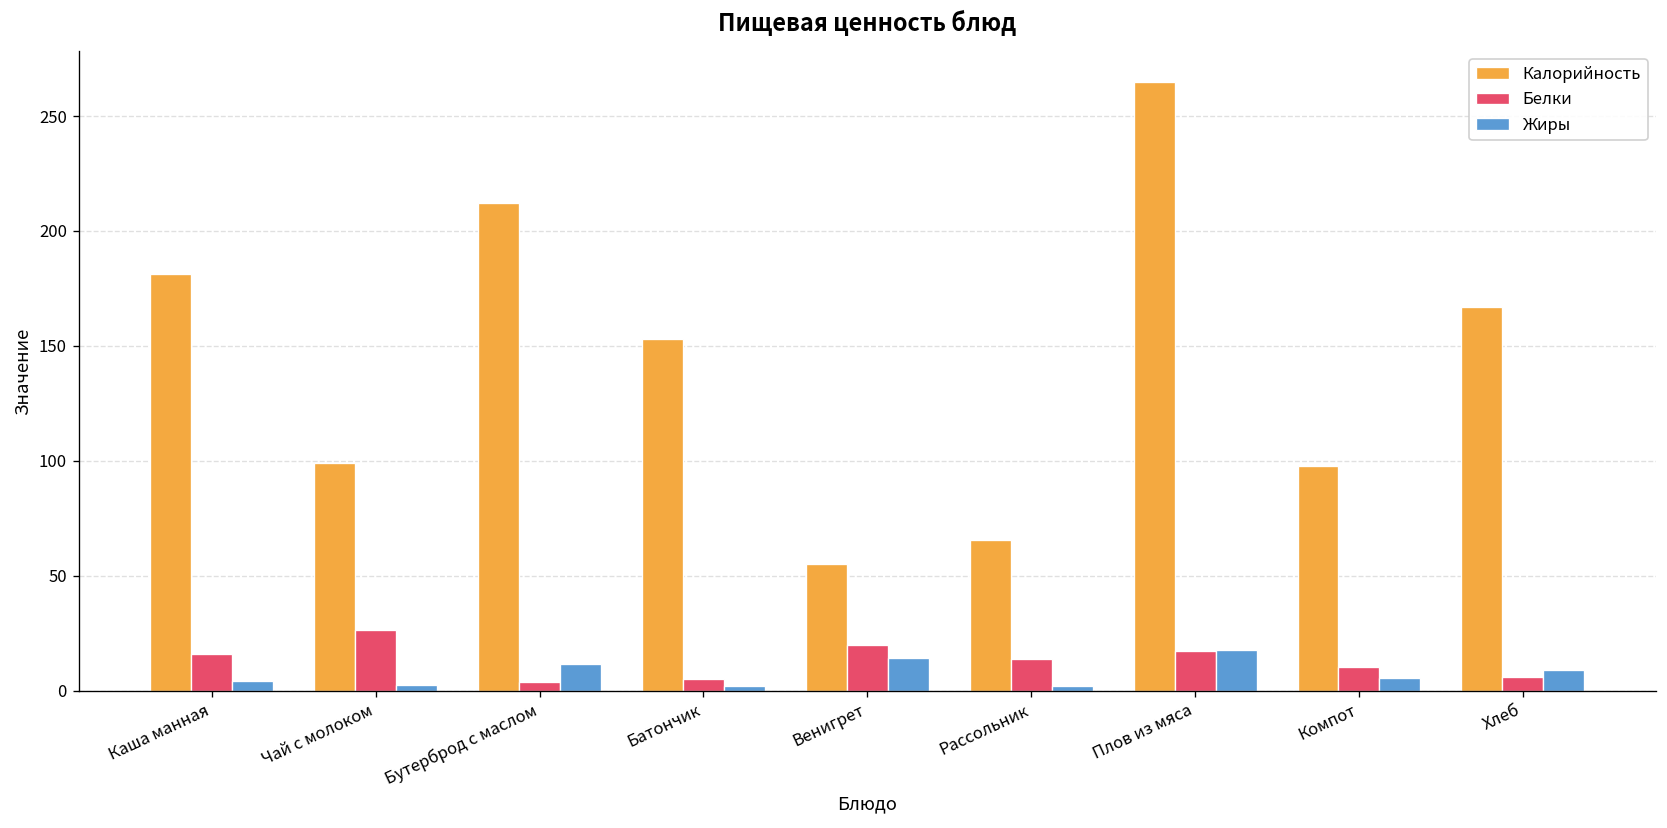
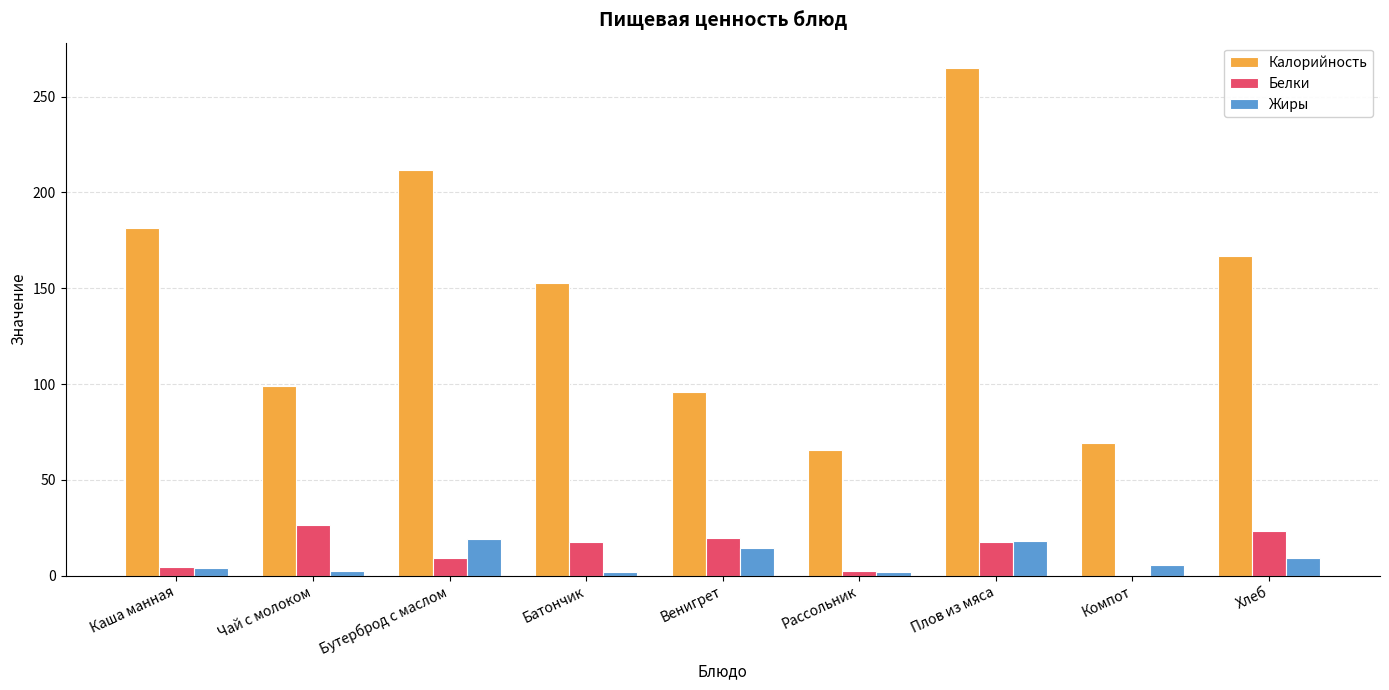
Белки, Каша манная: 16 -> 4
Белки, Бутерброд с маслом: 4 -> 9
Жиры, Бутерброд с маслом: 12 -> 19
Белки, Батончик: 5 -> 18
Калорийность, Венигрет: 55 -> 96
Белки, Рассольник: 14 -> 2
Калорийность, Компот: 98 -> 69
Белки, Компот: 10 -> 0
Белки, Хлеб: 6 -> 23
